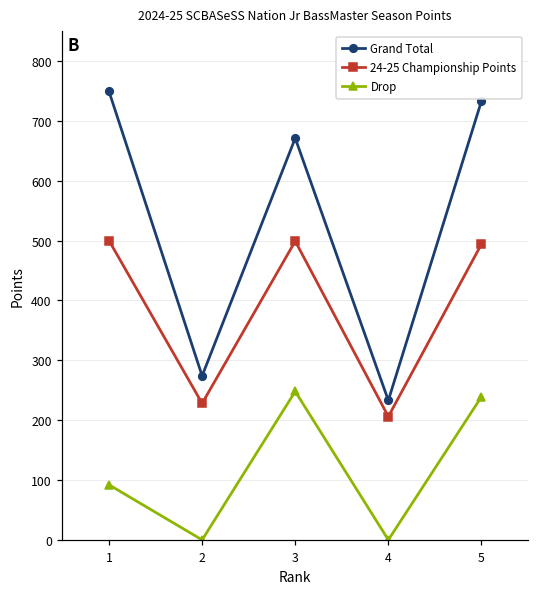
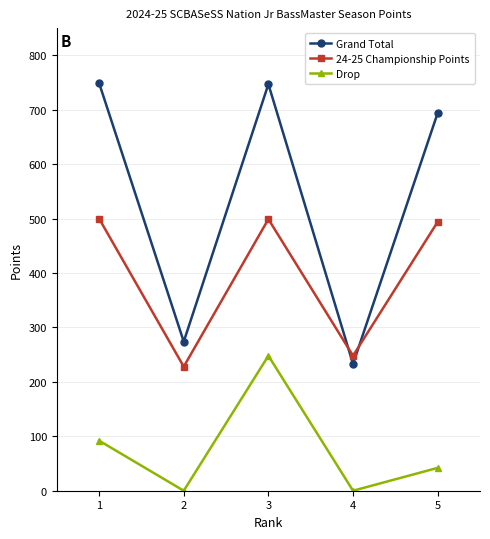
Grand Total, 3: 670 -> 750
24-25 Championship Points, 4: 210 -> 250
Grand Total, 5: 730 -> 690
Drop, 5: 240 -> 40
